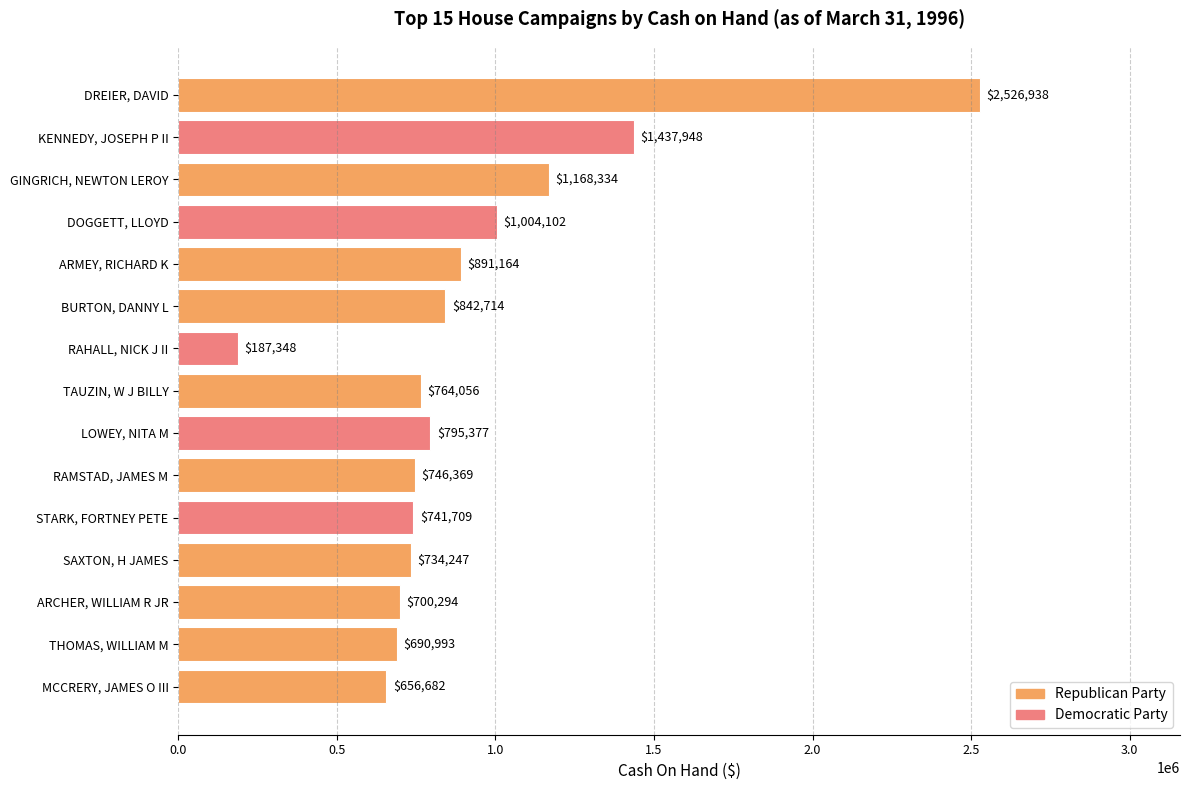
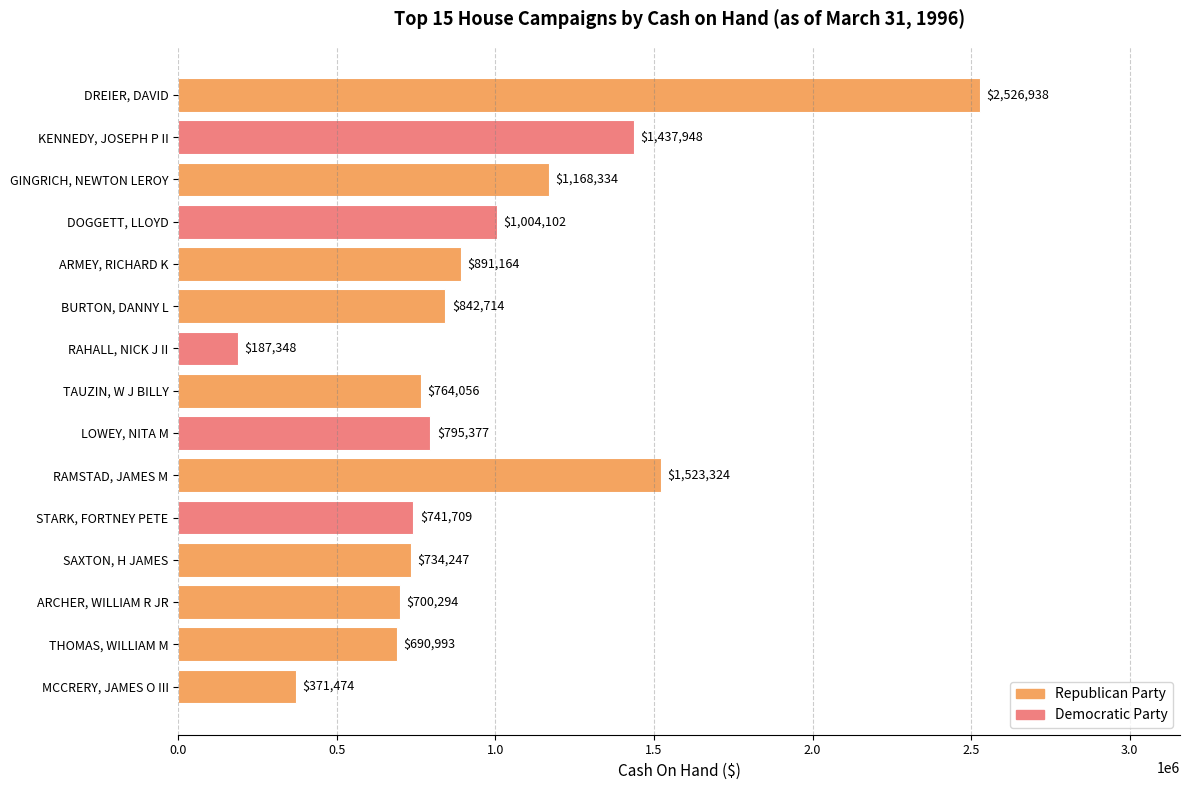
RAMSTAD, JAMES M: $746,369 -> $1,523,324
MCCRERY, JAMES O III: $656,682 -> $371,474
